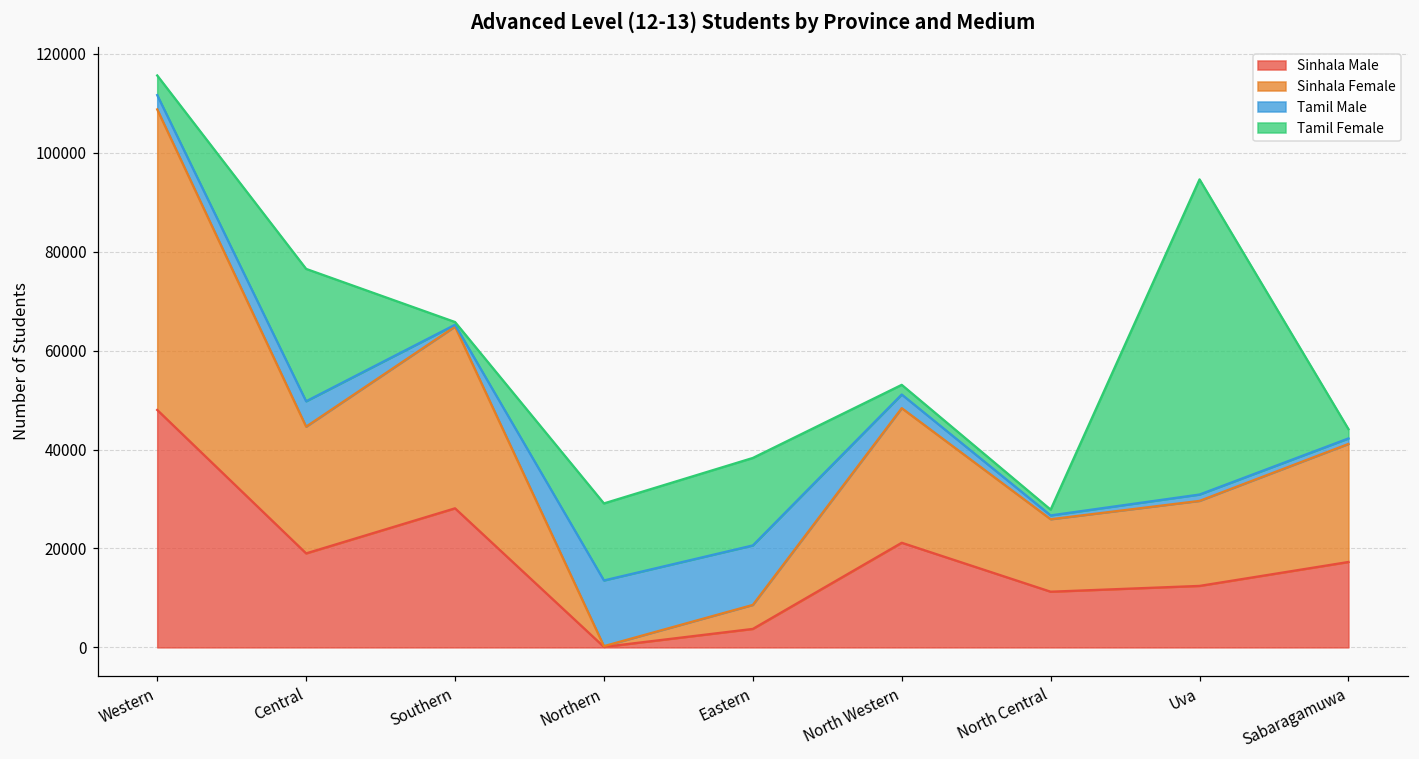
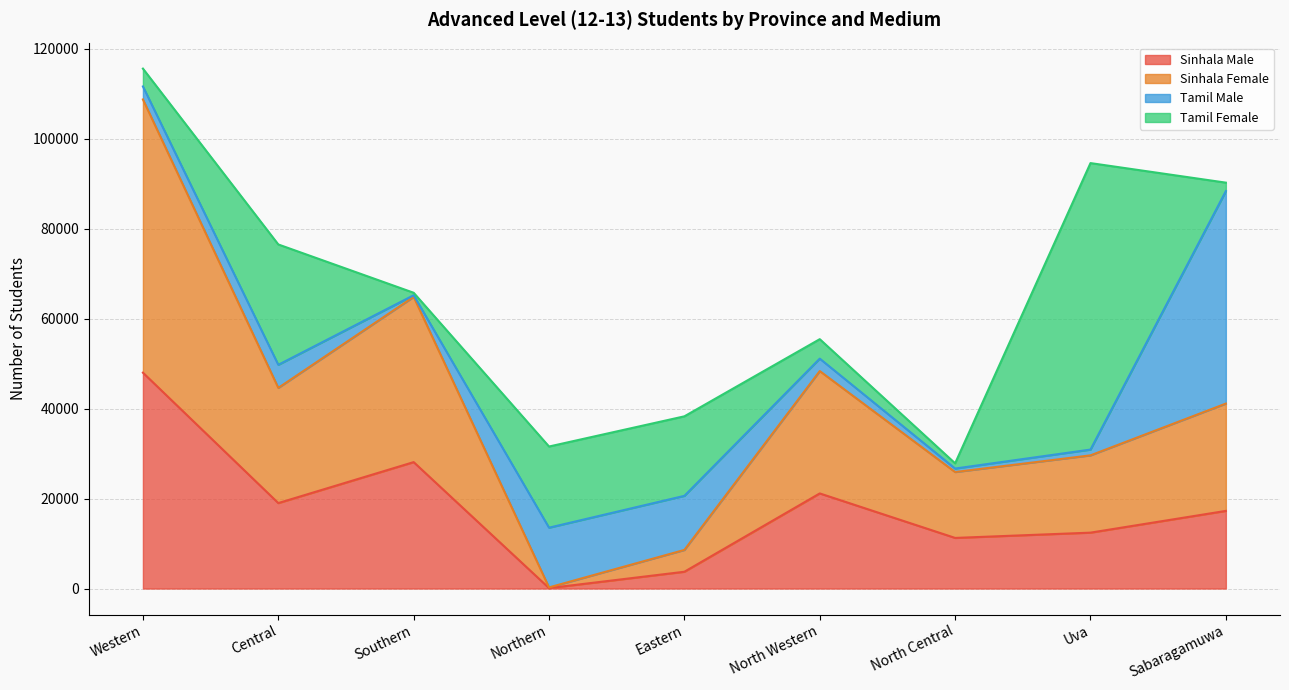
Tamil Female, Northern: 16000 -> 18000
Tamil Female, North Western: 2000 -> 4000
Tamil Male, Sabaragamuwa: 1000 -> 47000
